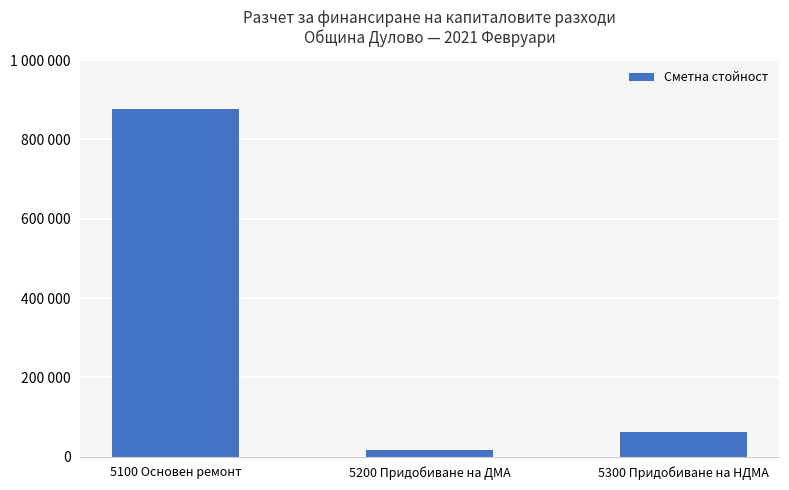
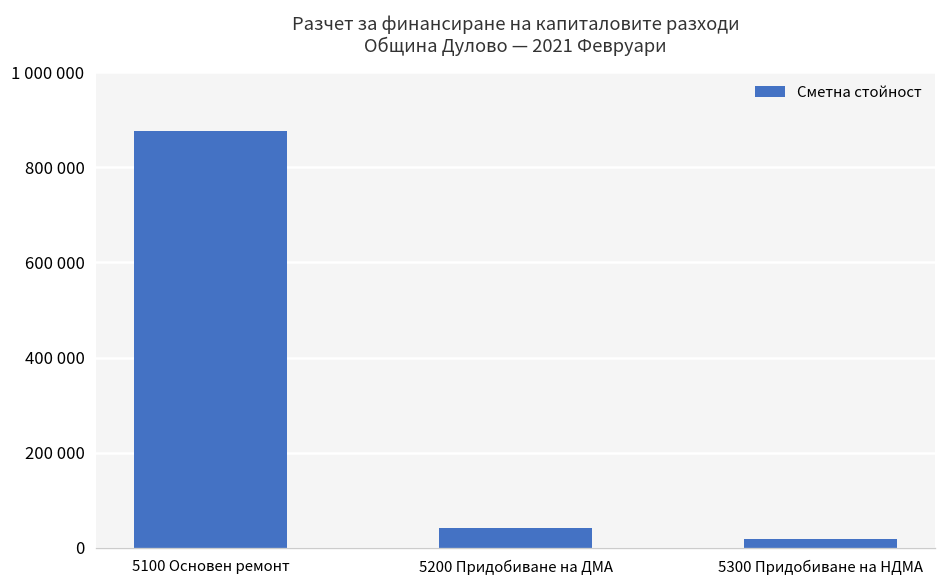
5200 Придобиване на ДМА: 20000 -> 40000
5300 Придобиване на НДМА: 60000 -> 20000
